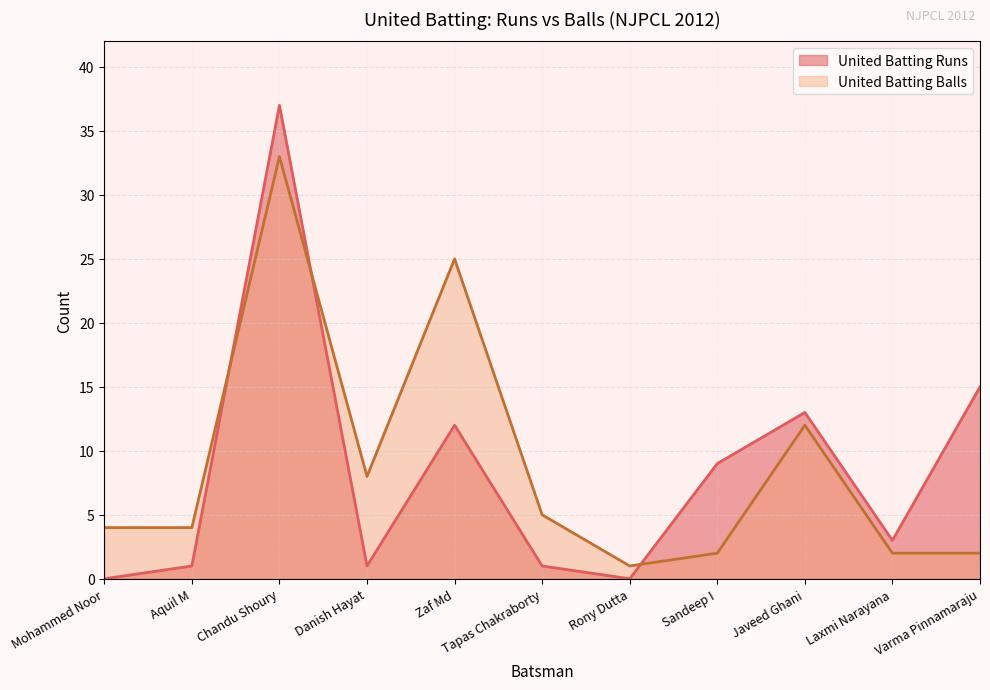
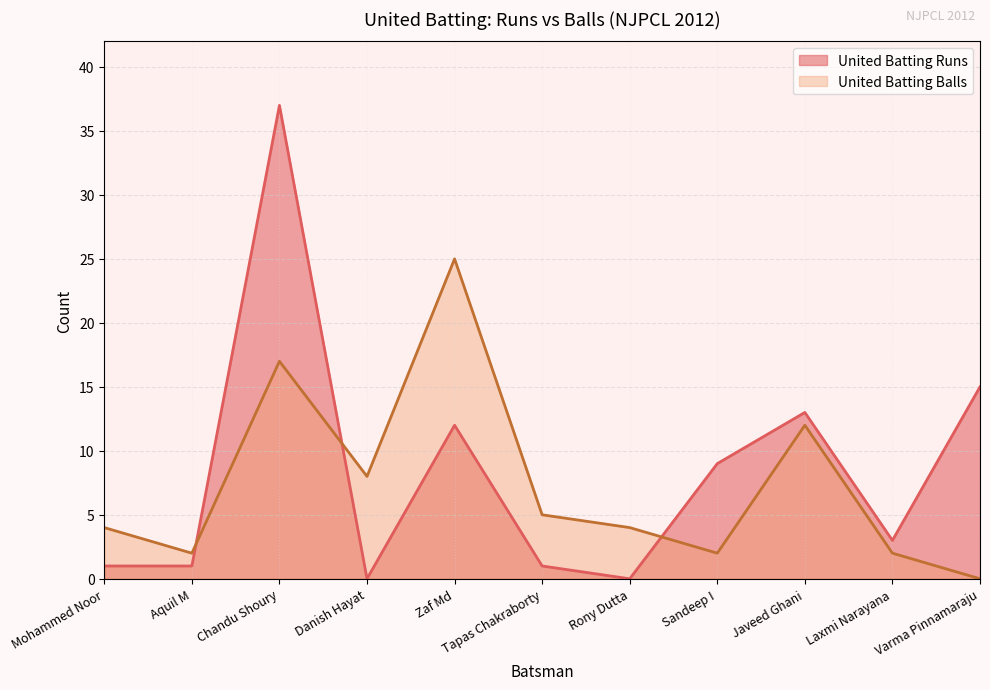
United Batting Runs, Mohammed Noor: 0 -> 1
United Batting Balls, Aquil M: 4 -> 2
United Batting Balls, Chandu Shoury: 33 -> 17
United Batting Runs, Danish Hayat: 1 -> 0
United Batting Balls, Rony Dutta: 1 -> 4
United Batting Balls, Varma Pinnamaraju: 2 -> 0
